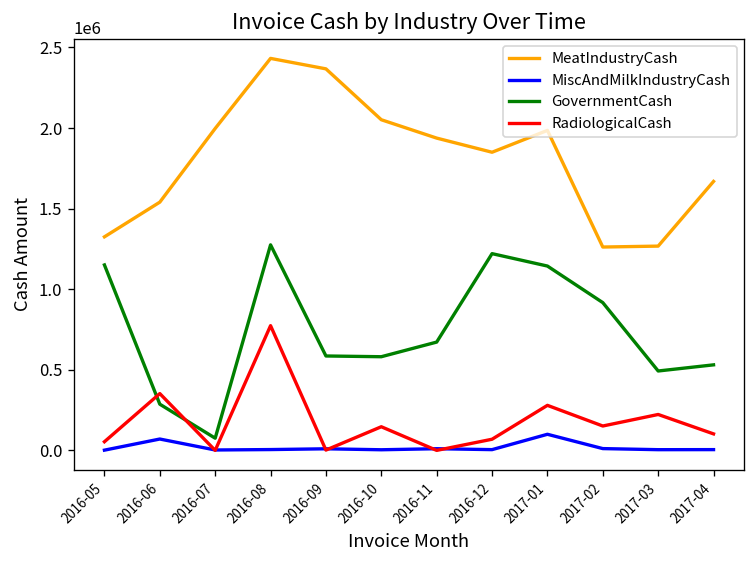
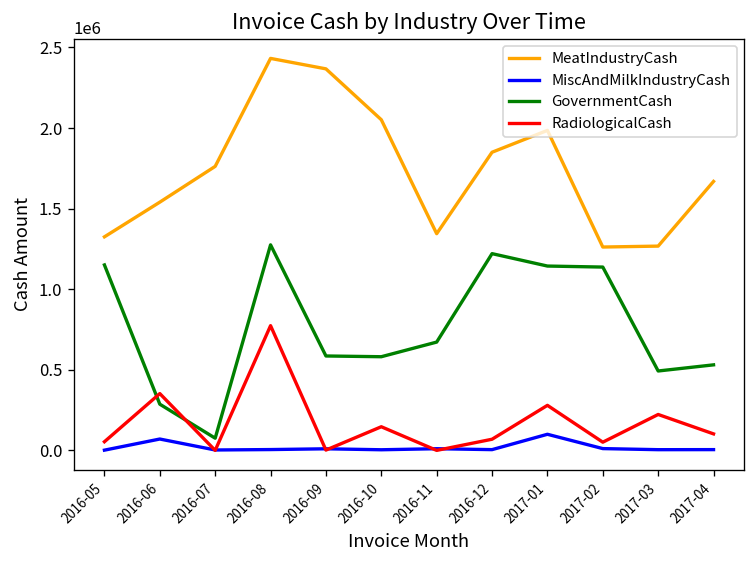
MeatIndustryCash, 2016-07: 2000000 -> 1760000
MeatIndustryCash, 2016-11: 1940000 -> 1340000
GovernmentCash, 2017-02: 920000 -> 1140000
RadiologicalCash, 2017-02: 150000 -> 50000
